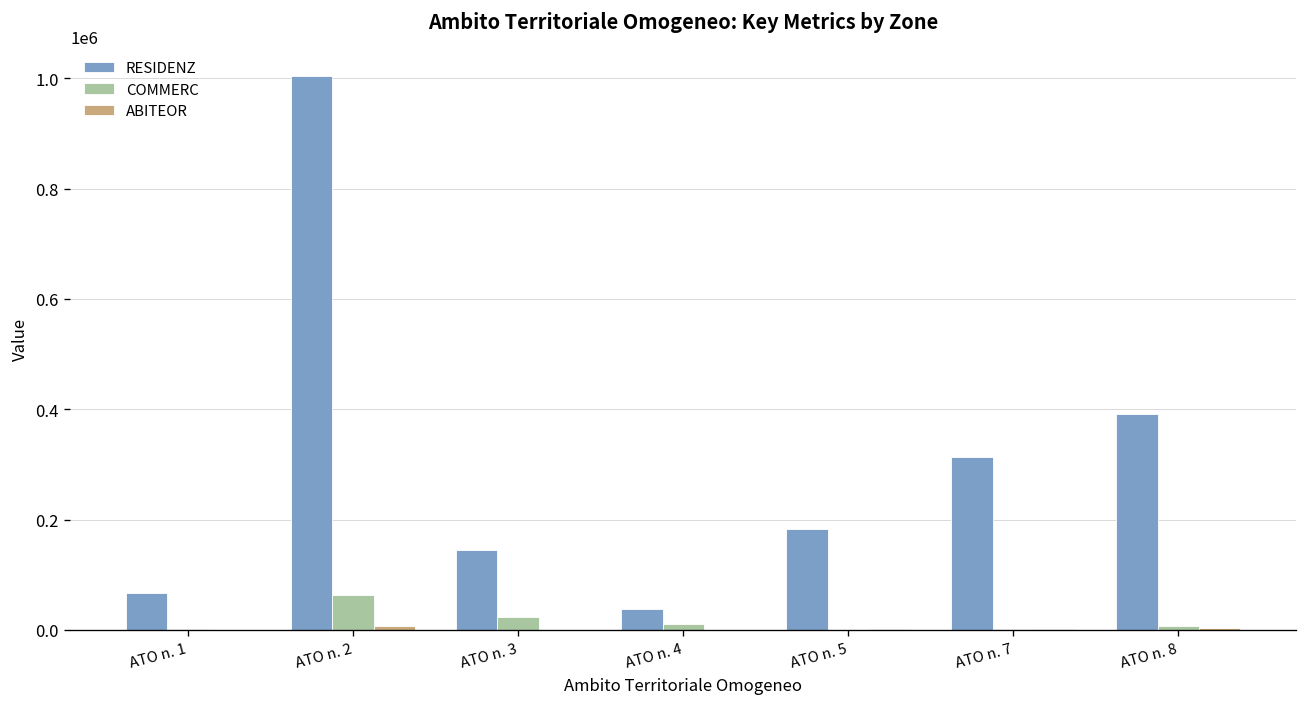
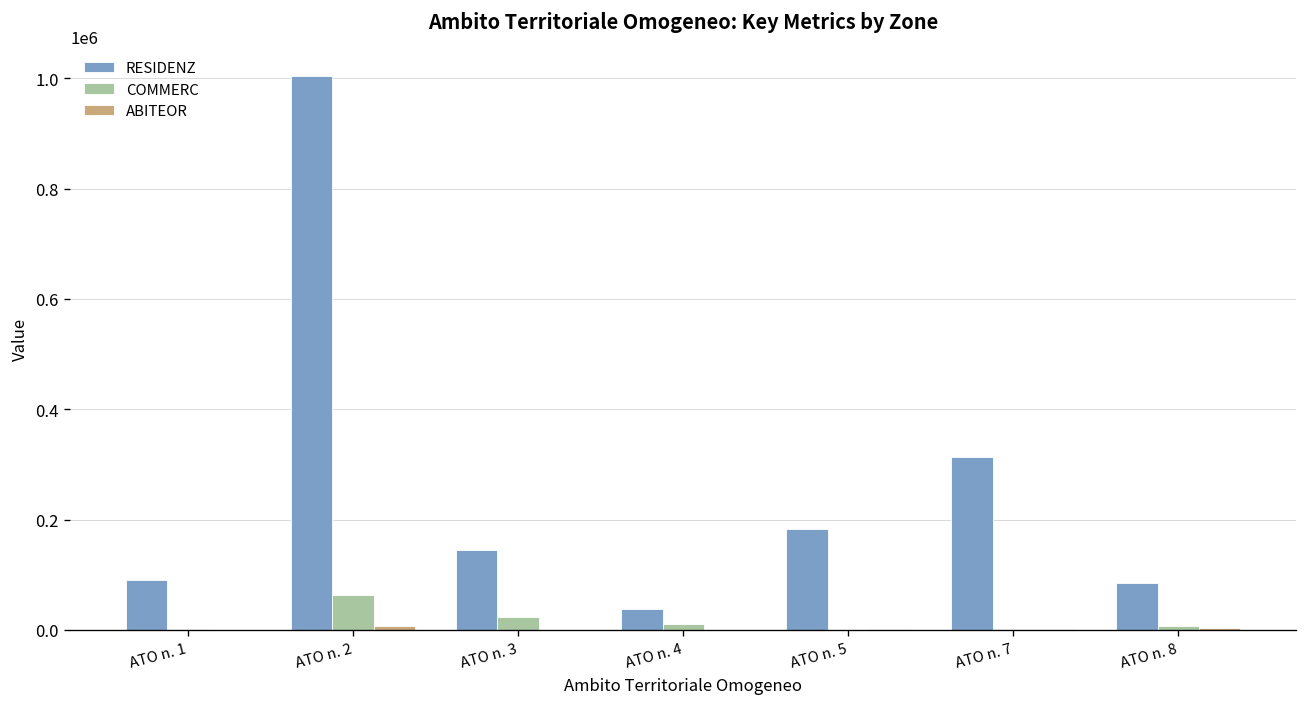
RESIDENZ, ATO n. 1: 70000 -> 90000
RESIDENZ, ATO n. 8: 390000 -> 80000
